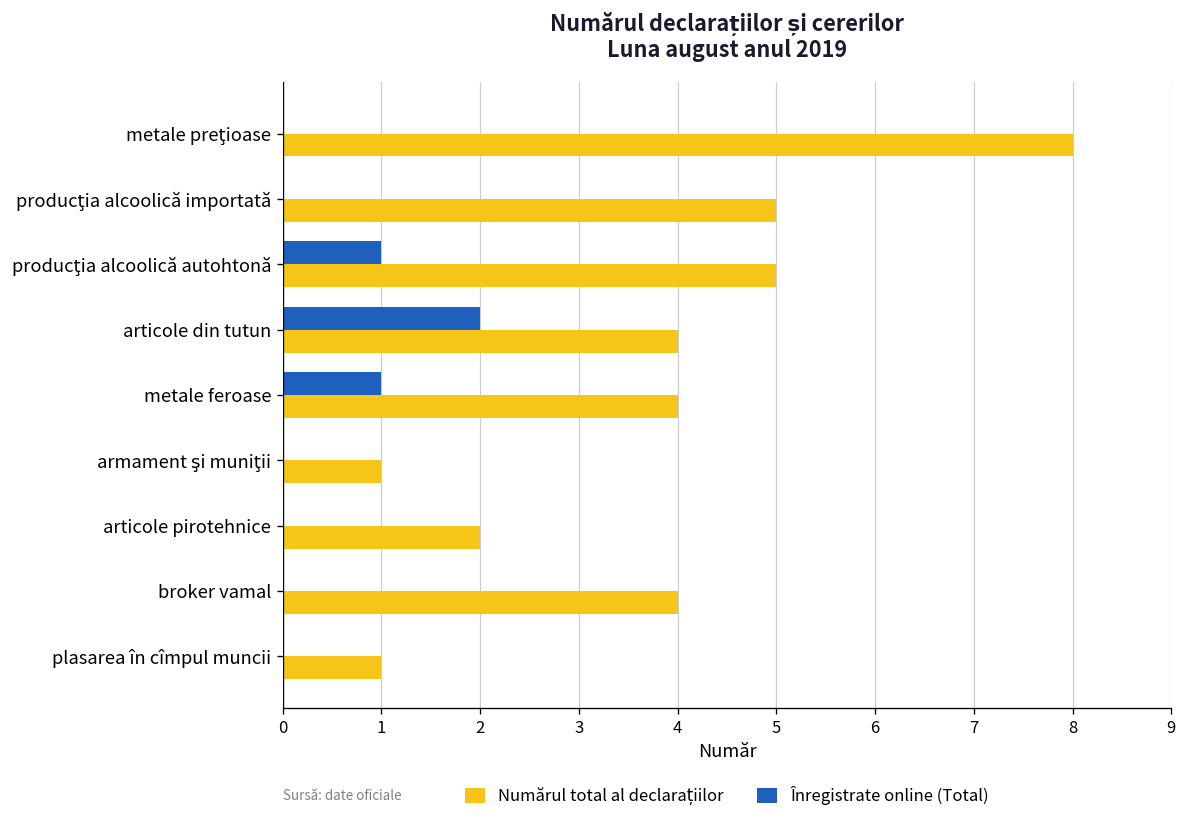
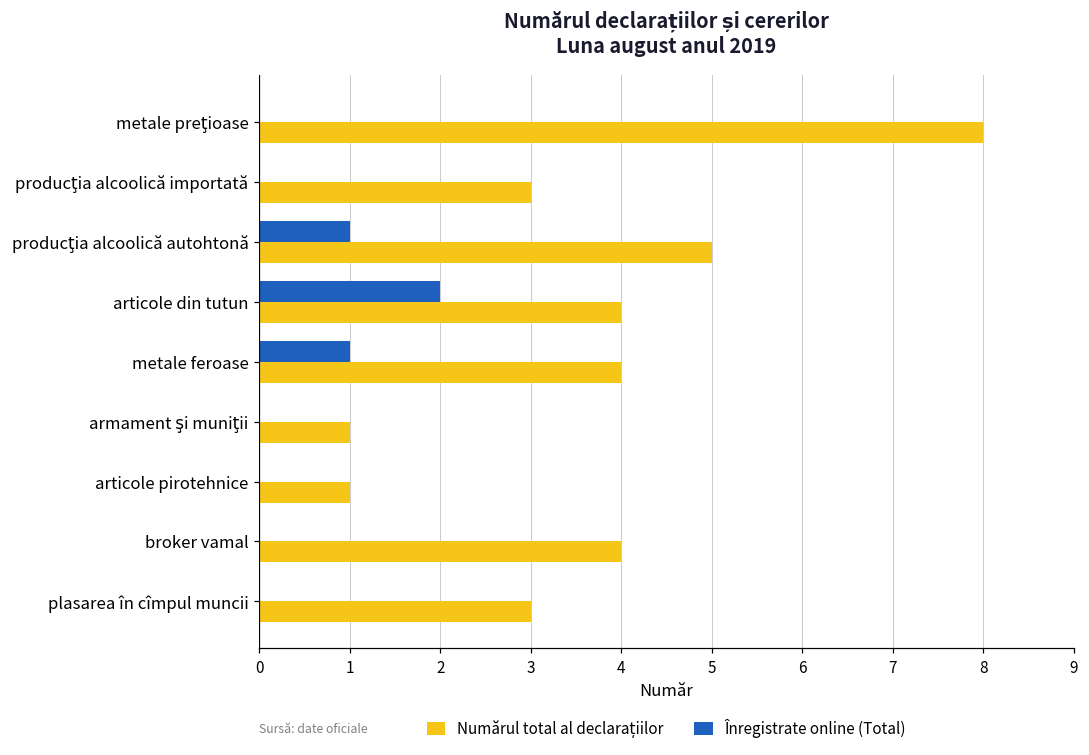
Numărul total al declarațiilor, producţia alcoolică importată: 5 -> 3
Numărul total al declarațiilor, articole pirotehnice: 2 -> 1
Numărul total al declarațiilor, plasarea în cîmpul muncii: 1 -> 3
